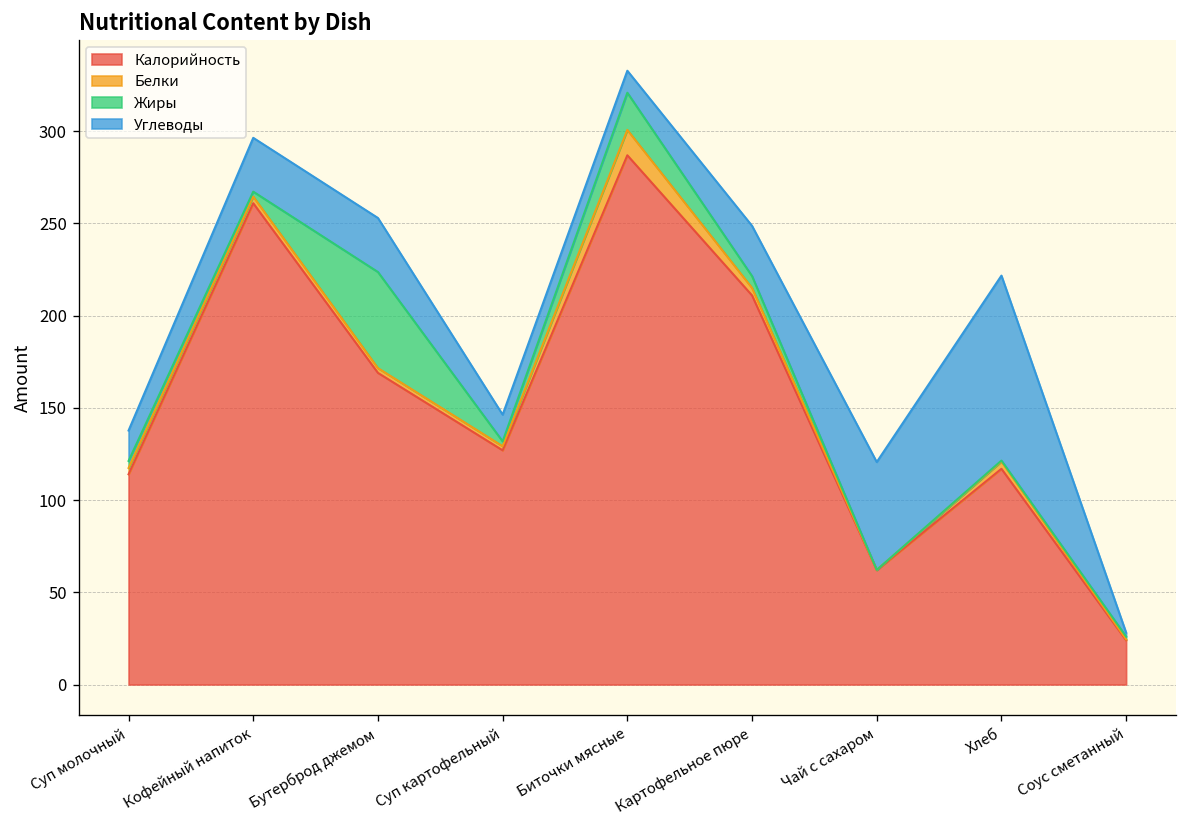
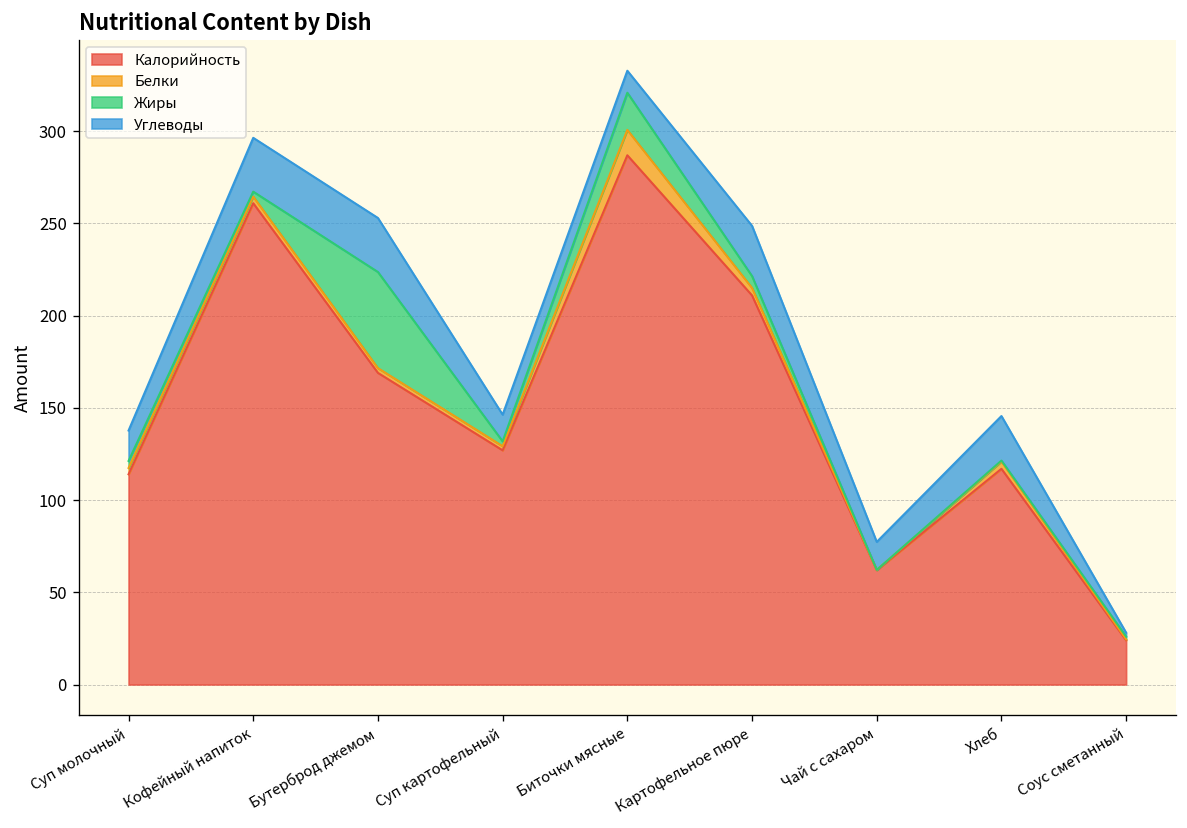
Углеводы, Чай с сахаром: 59 -> 15
Углеводы, Хлеб: 100 -> 24
